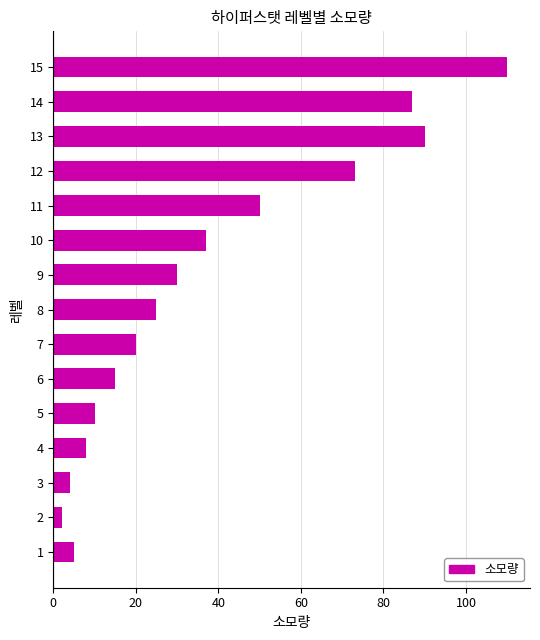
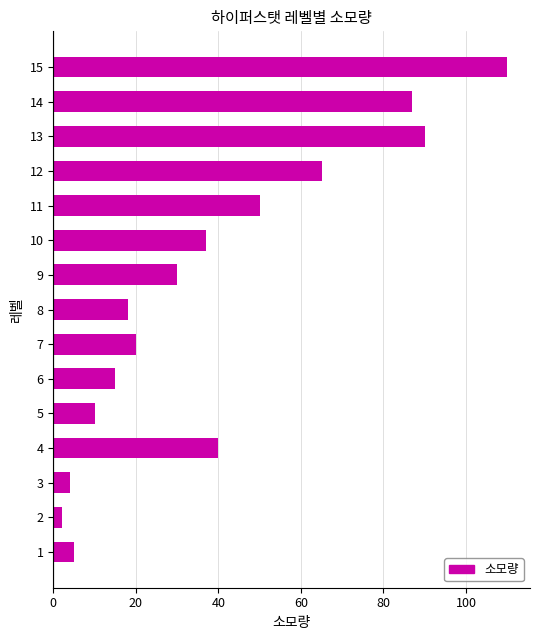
12: 73 -> 65
8: 25 -> 18
4: 8 -> 40
